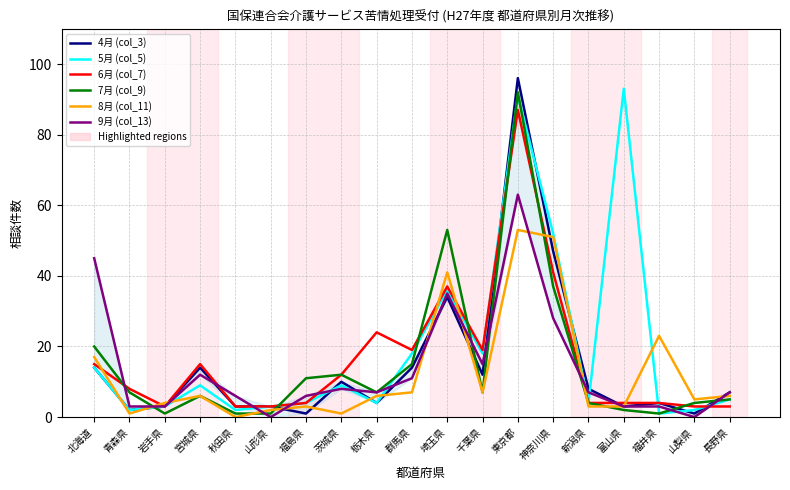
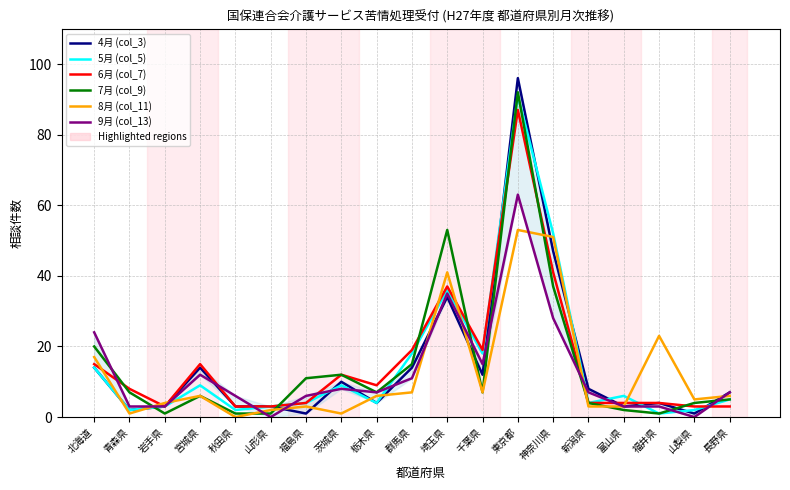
9月 (col_13), 北海道: 45 -> 24
6月 (col_7), 栃木県: 24 -> 9
5月 (col_5), 富山県: 93 -> 6
